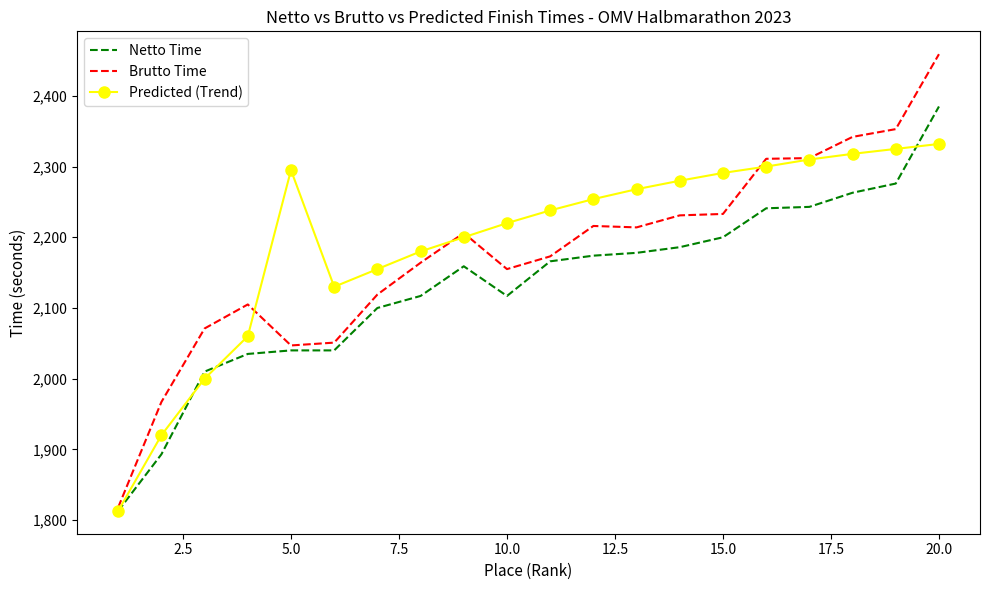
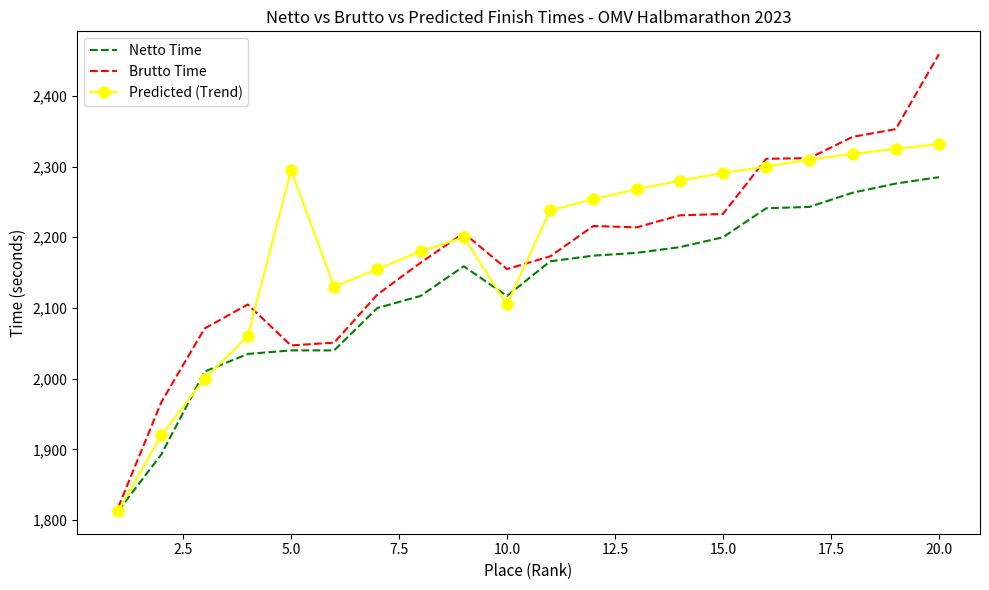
Predicted (Trend), 10.0: 2,220 -> 2,110
Netto Time, 20.0: 2,390 -> 2,290
